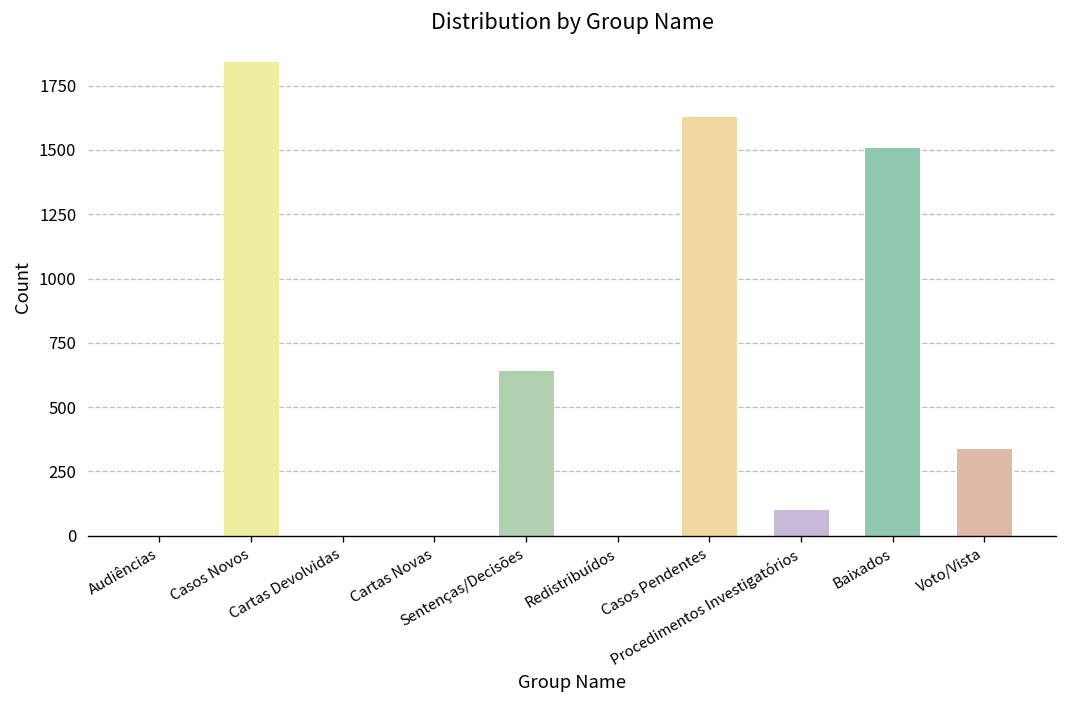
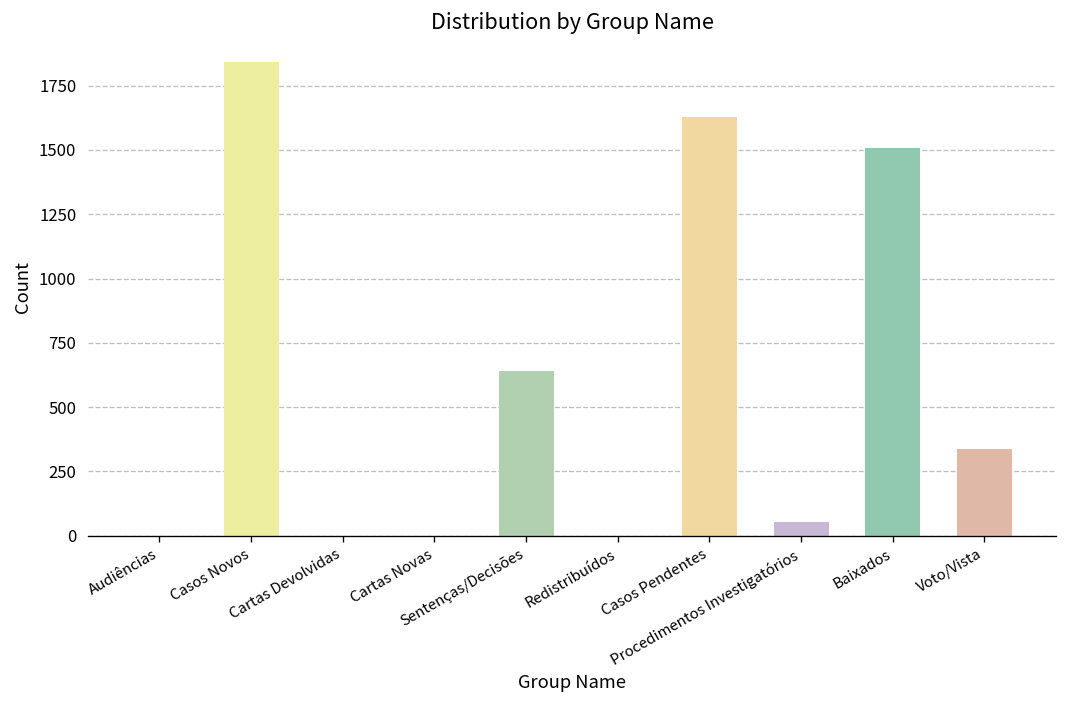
Procedimentos Investigatórios: 100 -> 60
